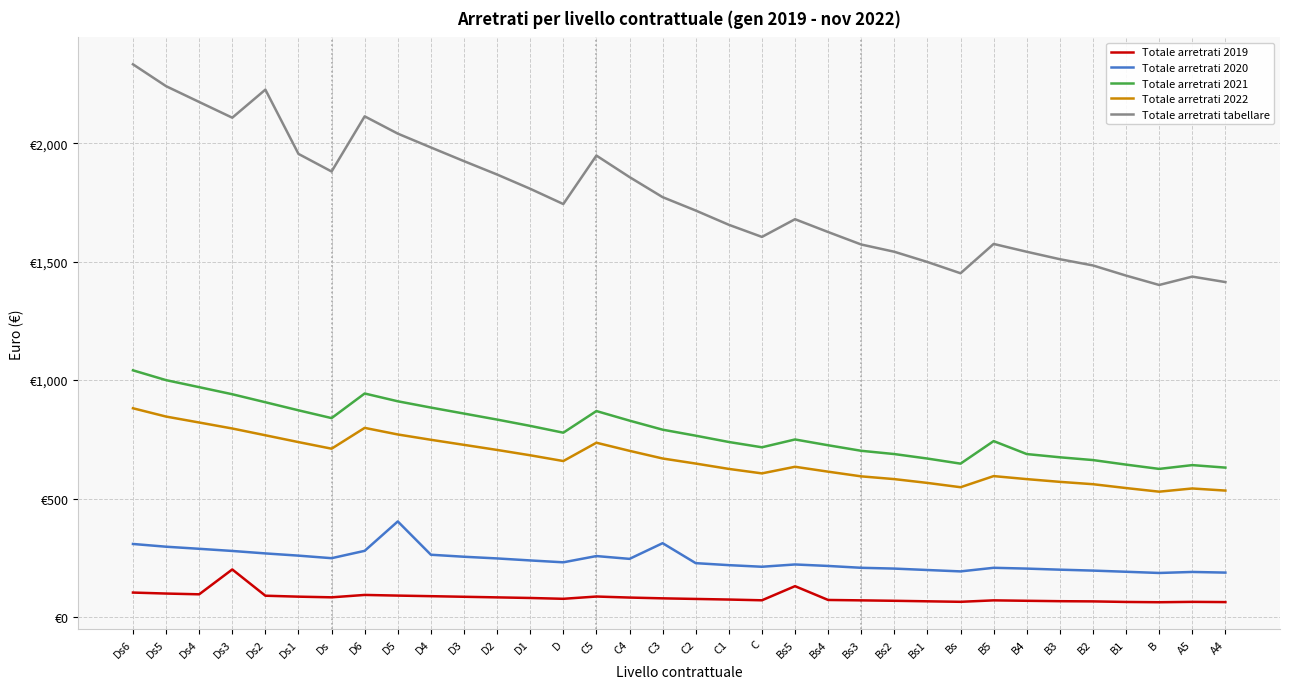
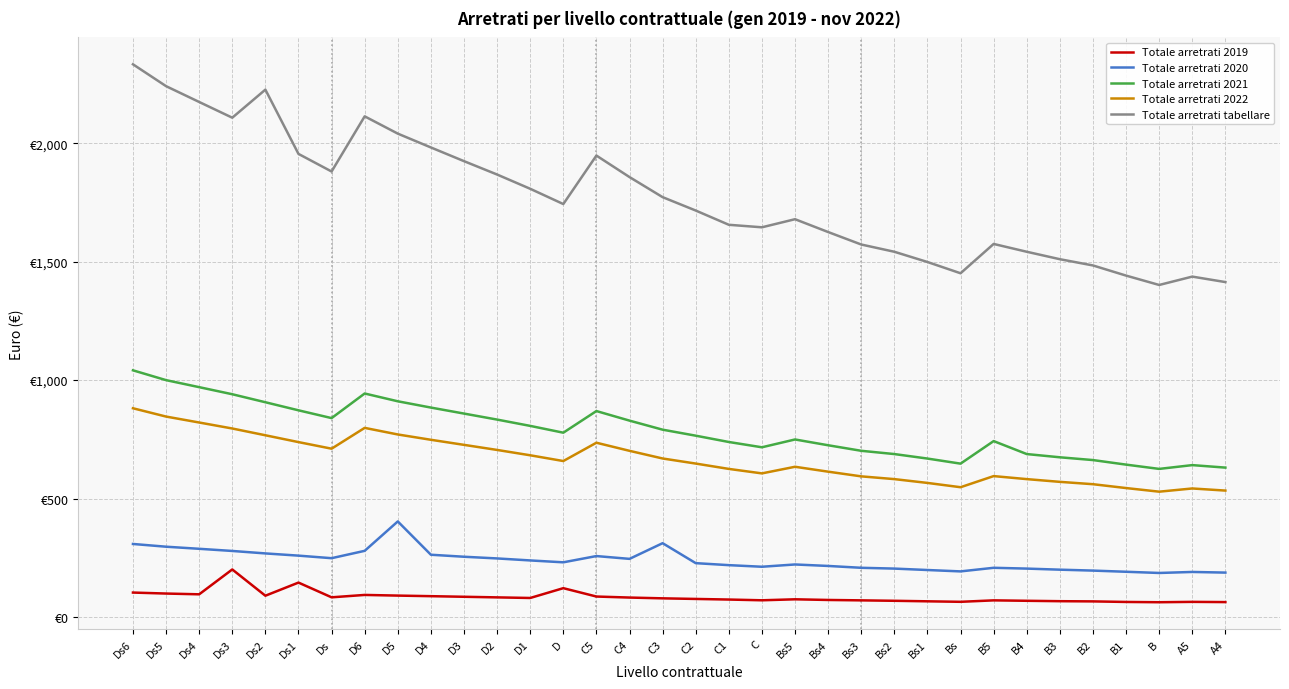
Totale arretrati 2019, Ds1: €90 -> €150
Totale arretrati 2019, D: €80 -> €120
Totale arretrati tabellare, C: €1,600 -> €1,650
Totale arretrati 2019, Bs5: €130 -> €70
